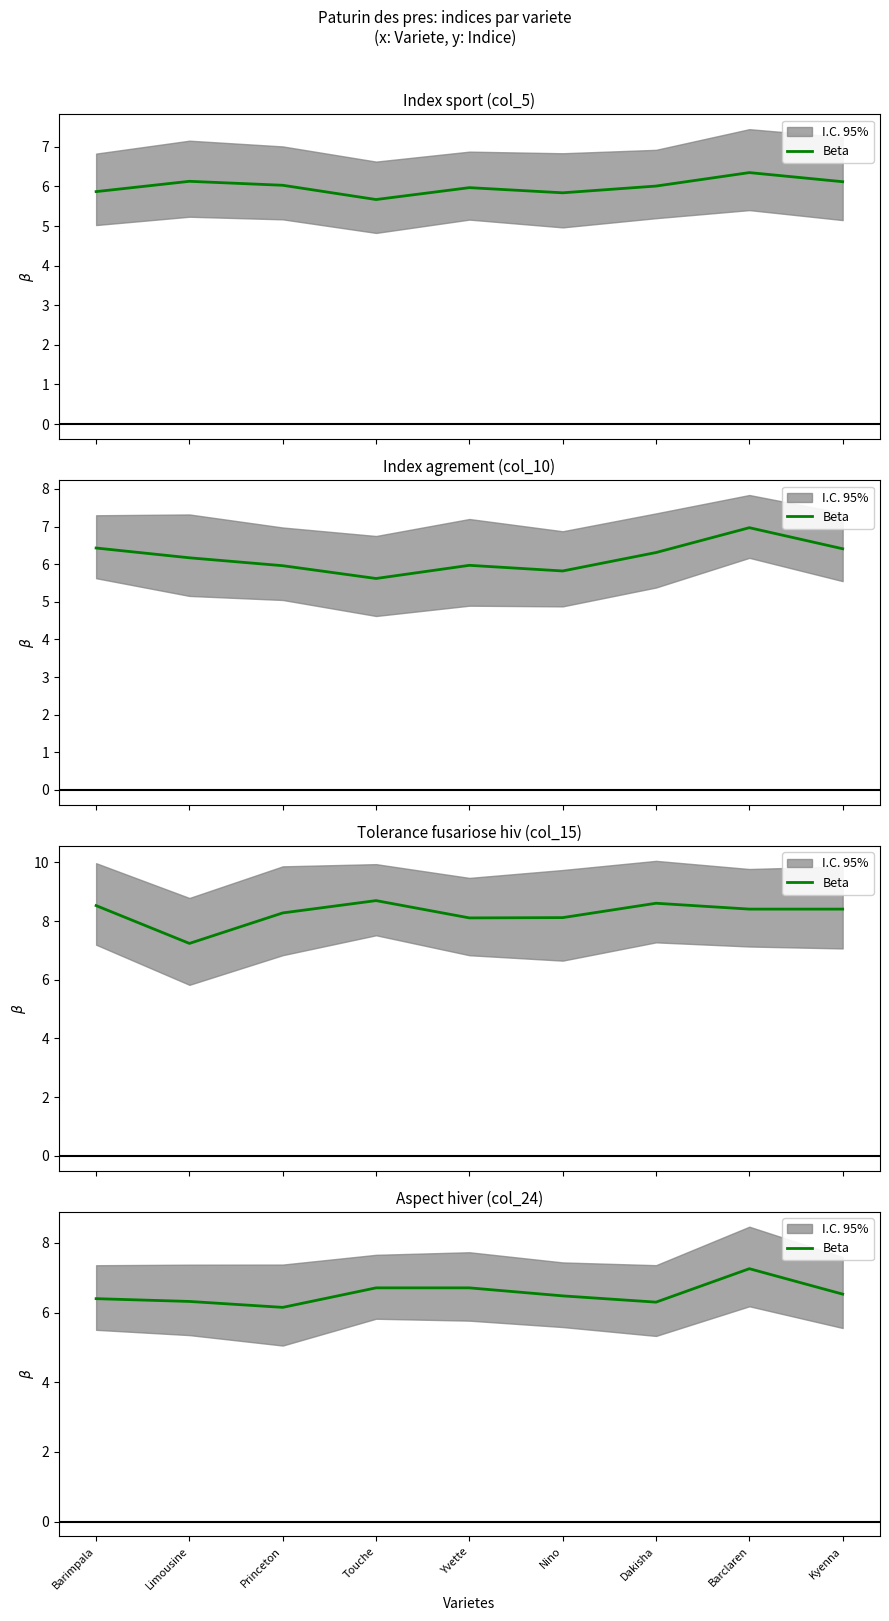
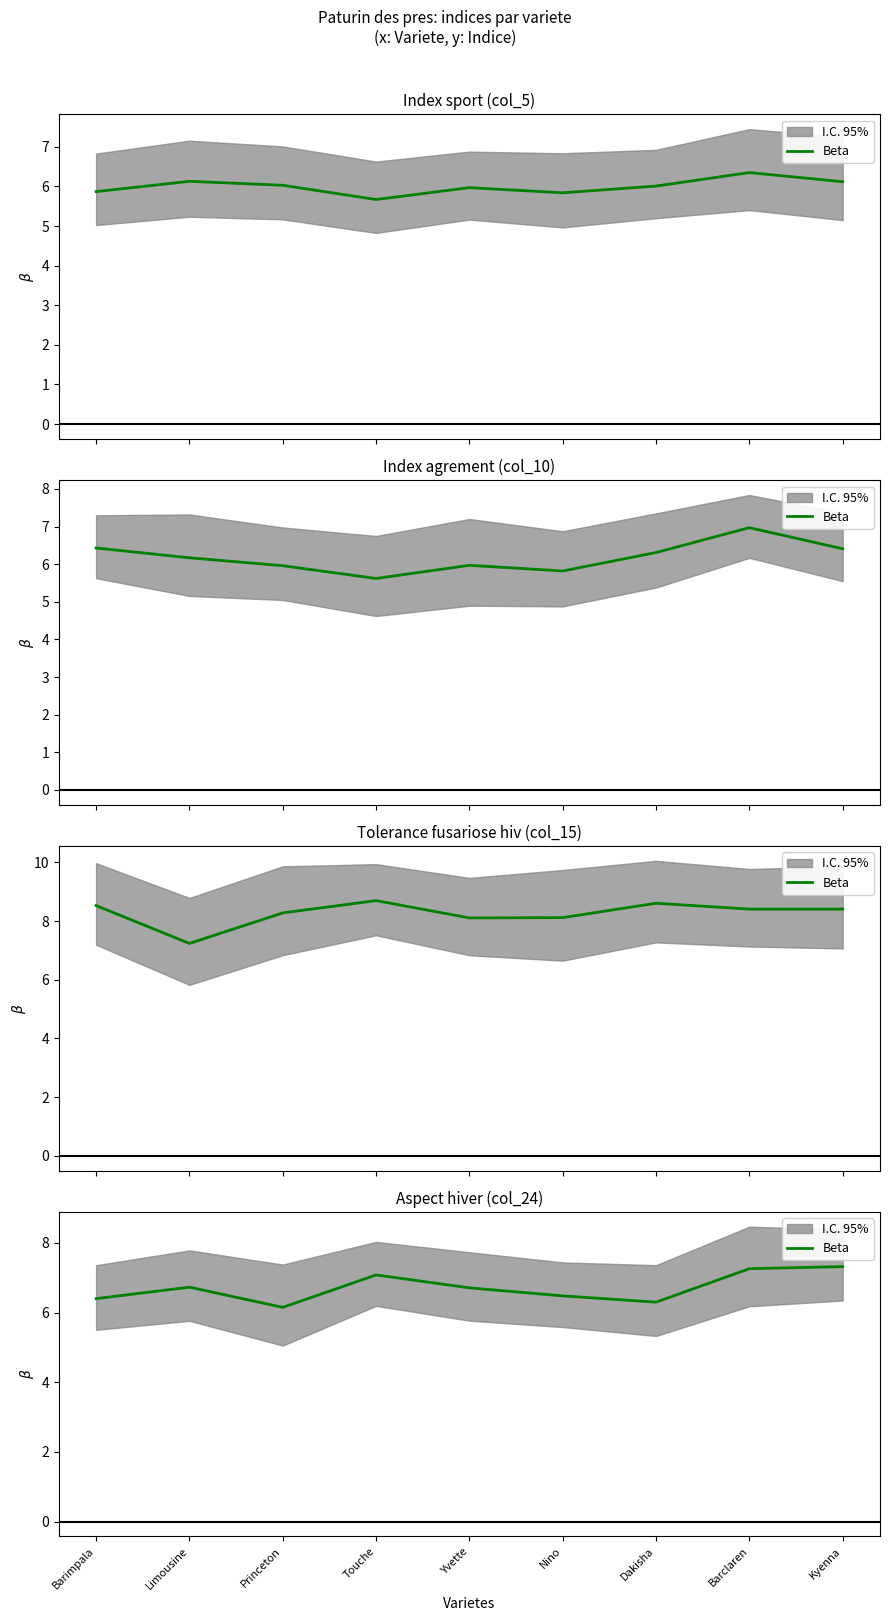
Aspect hiver (col_24), Beta, Limousine: 6.3 -> 6.7
Aspect hiver (col_24), Beta, Touche: 6.7 -> 7.1
Aspect hiver (col_24), Beta, Kyenna: 6.5 -> 7.3
